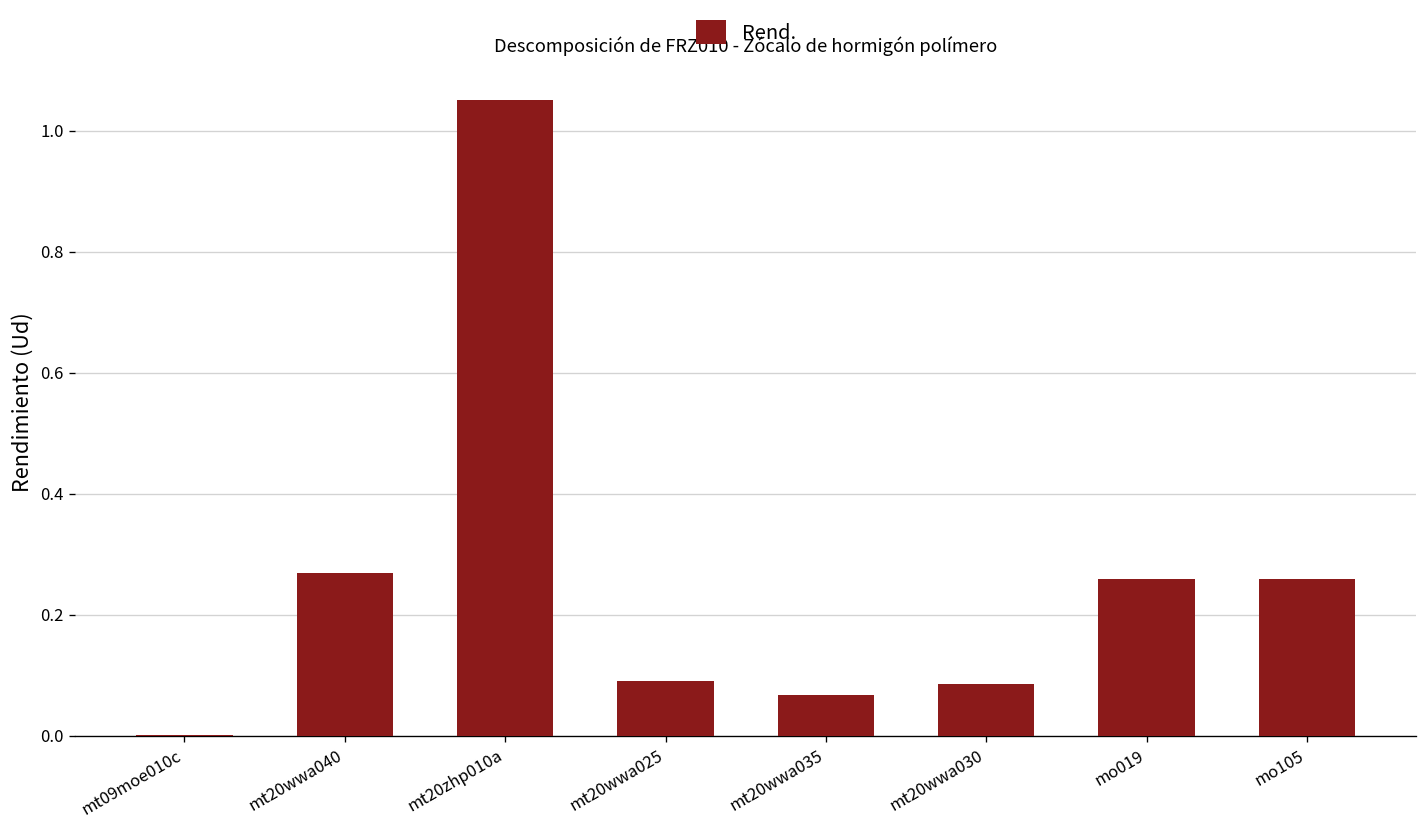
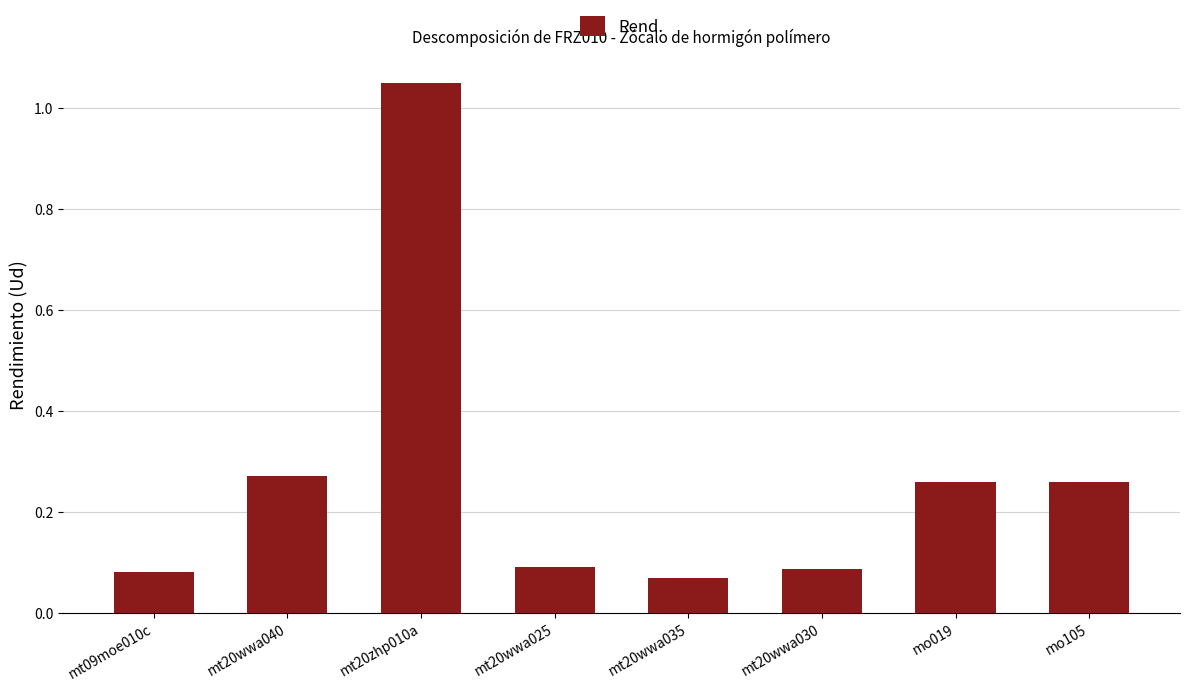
mt09moe010c: 0.00 -> 0.08
